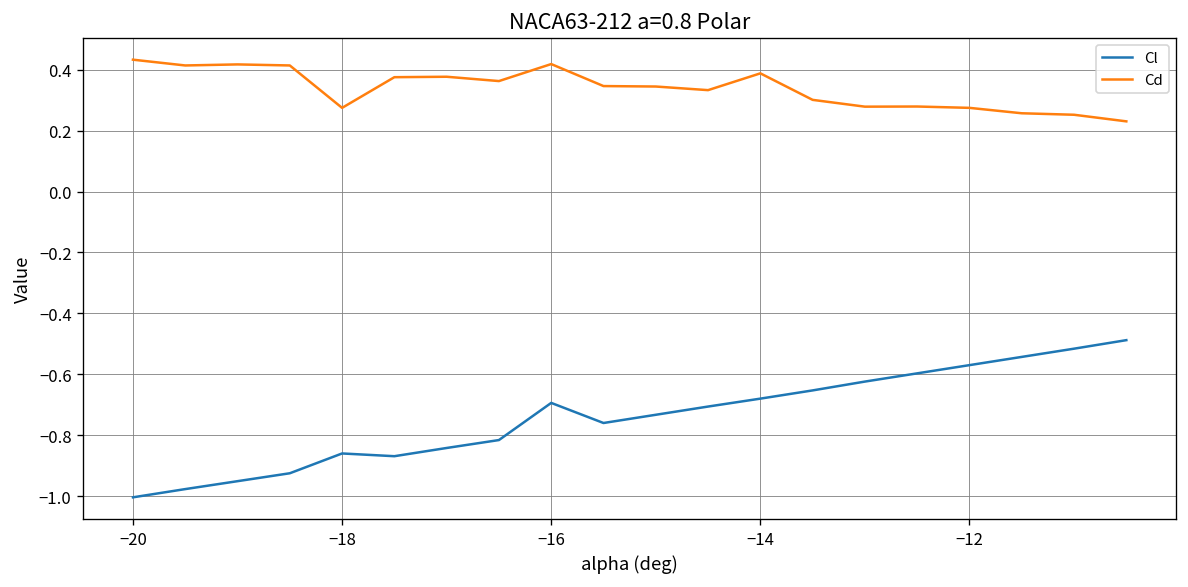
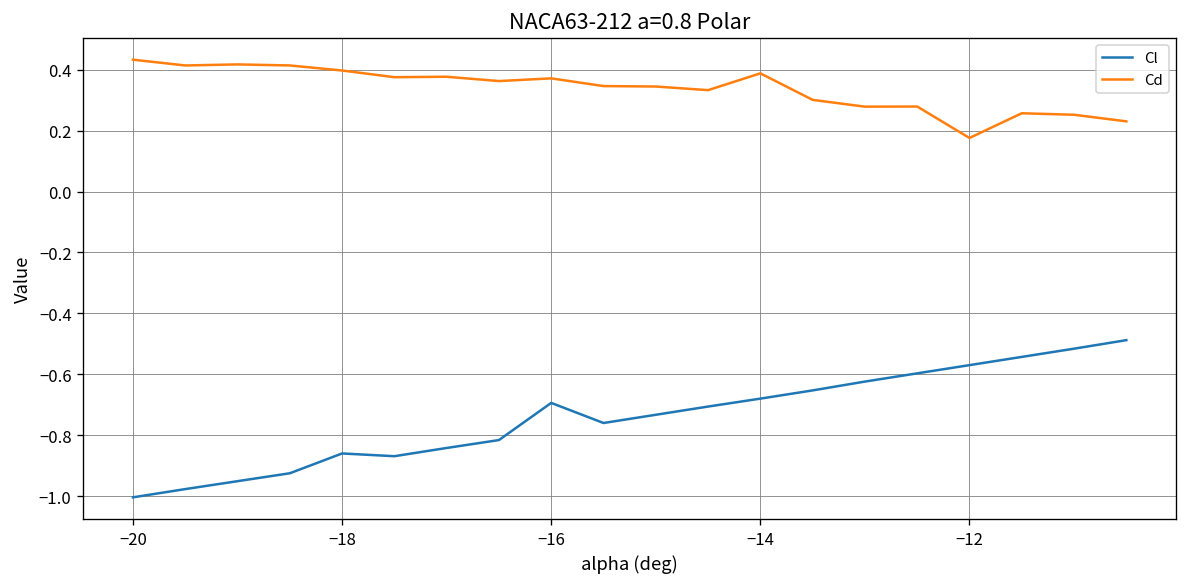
Cd, −18: 0.27 -> 0.40
Cd, −16: 0.42 -> 0.37
Cd, −12: 0.27 -> 0.18
